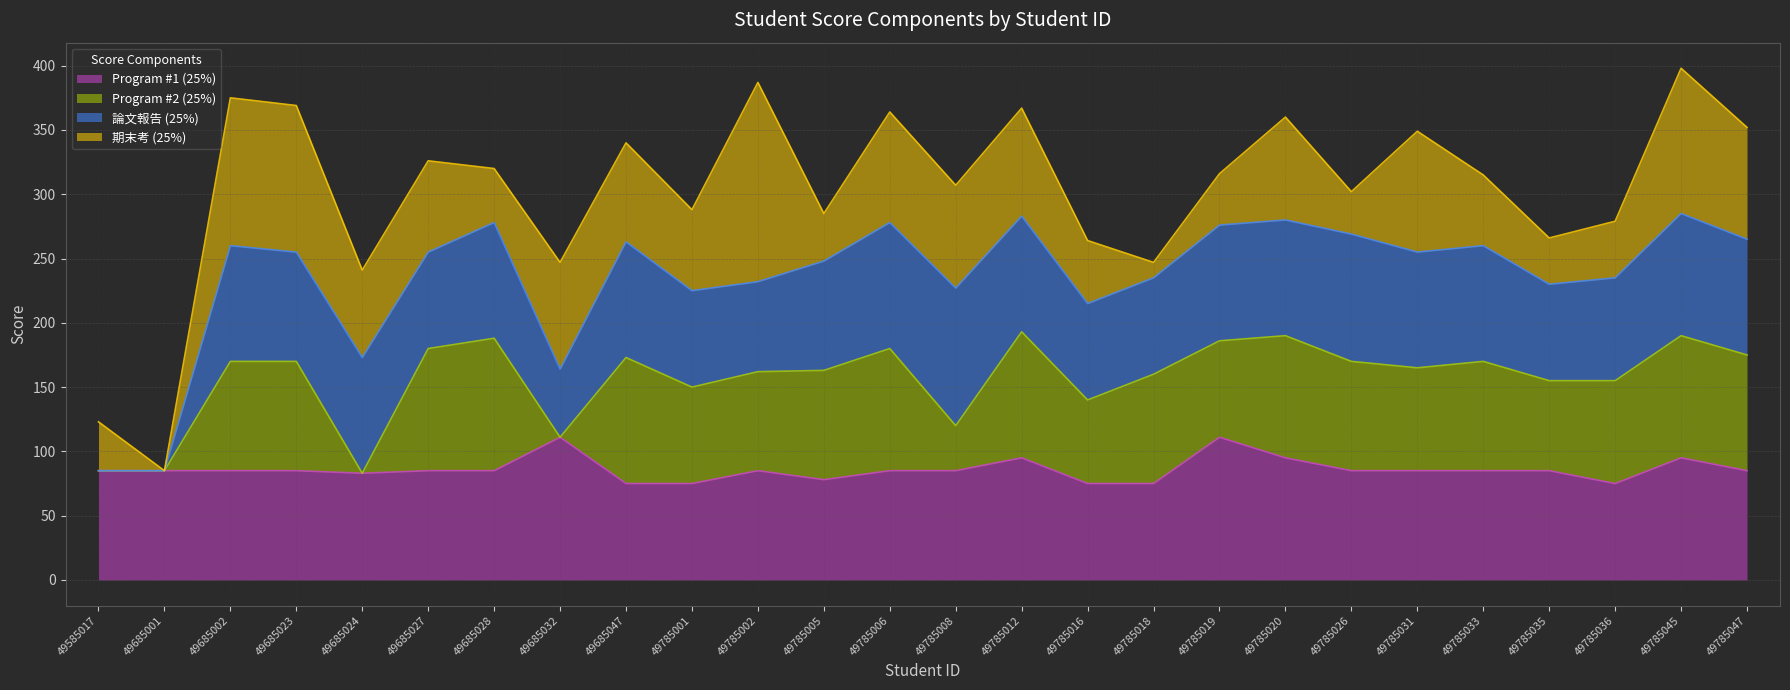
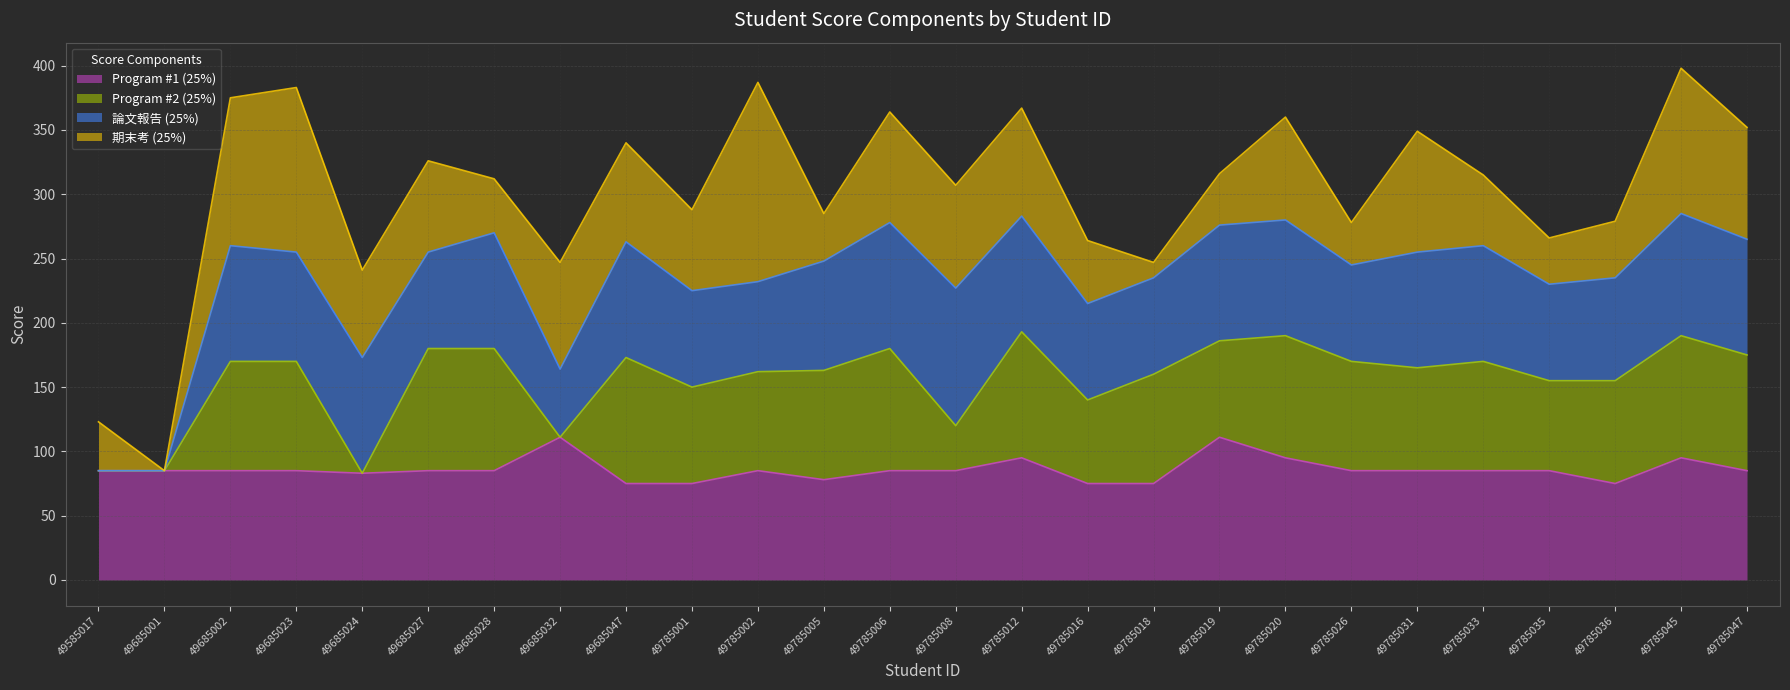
期末考 (25%), 49685023: 114 -> 128
Program #2 (25%), 49685028: 103 -> 95
論文報告 (25%), 49785026: 99 -> 75
